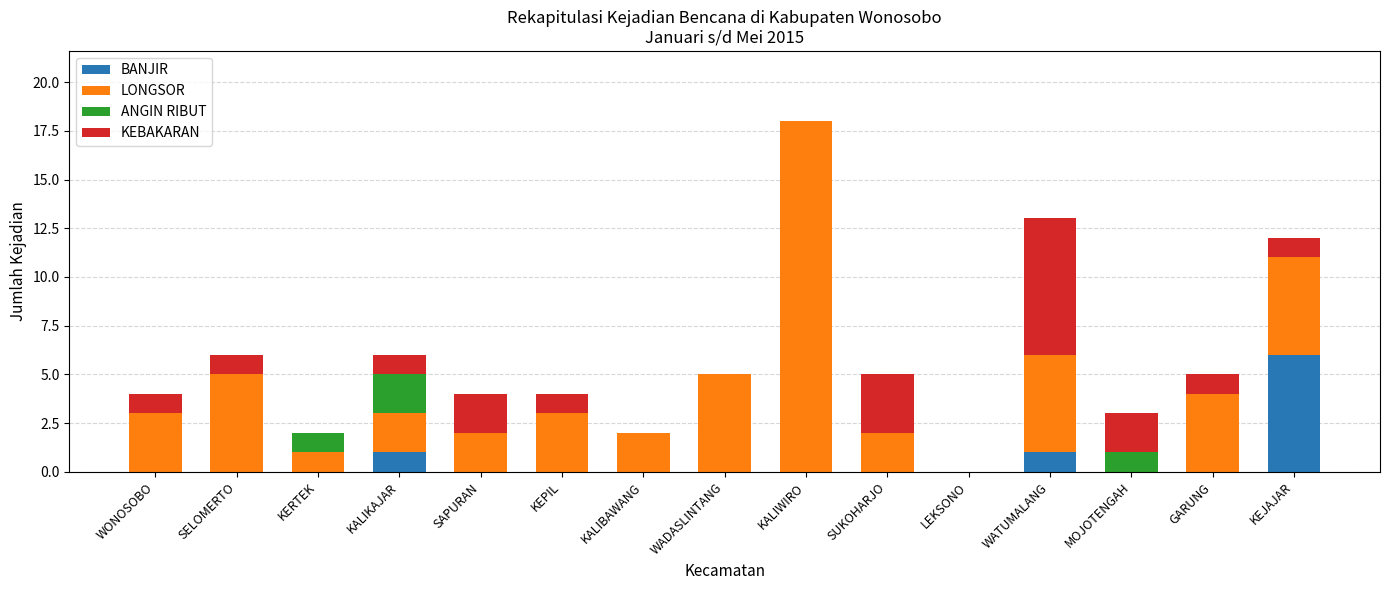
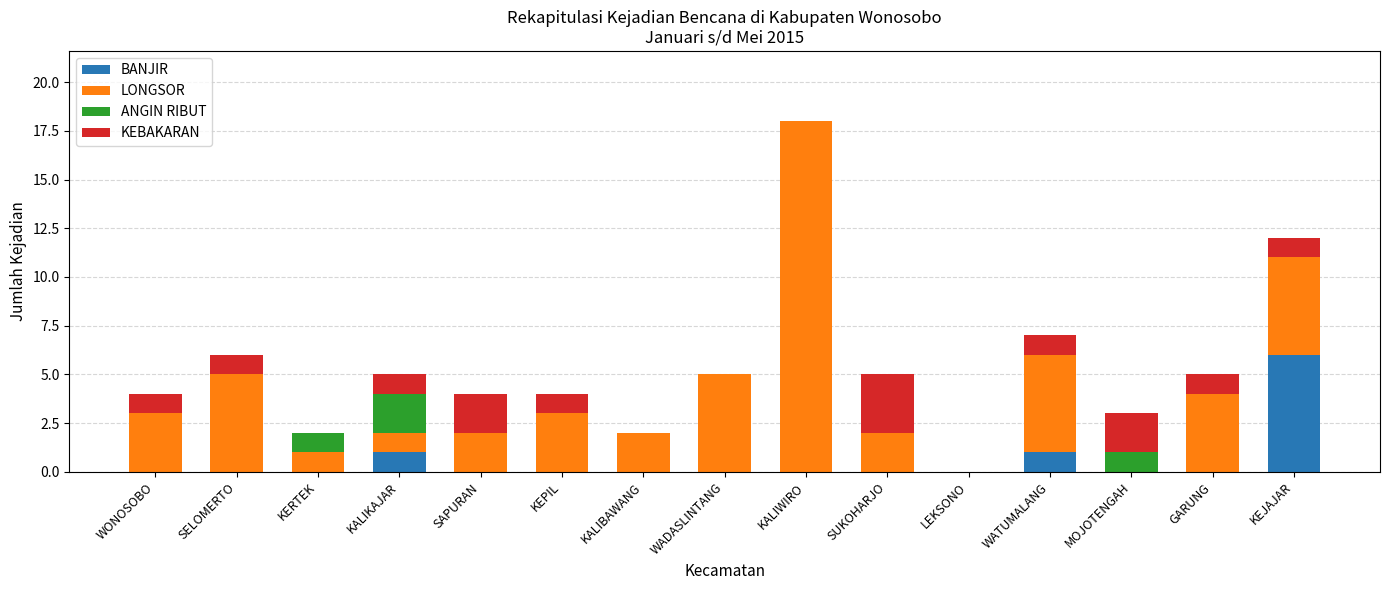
LONGSOR, KALIKAJAR: 2 -> 1
KEBAKARAN, WATUMALANG: 7 -> 1
